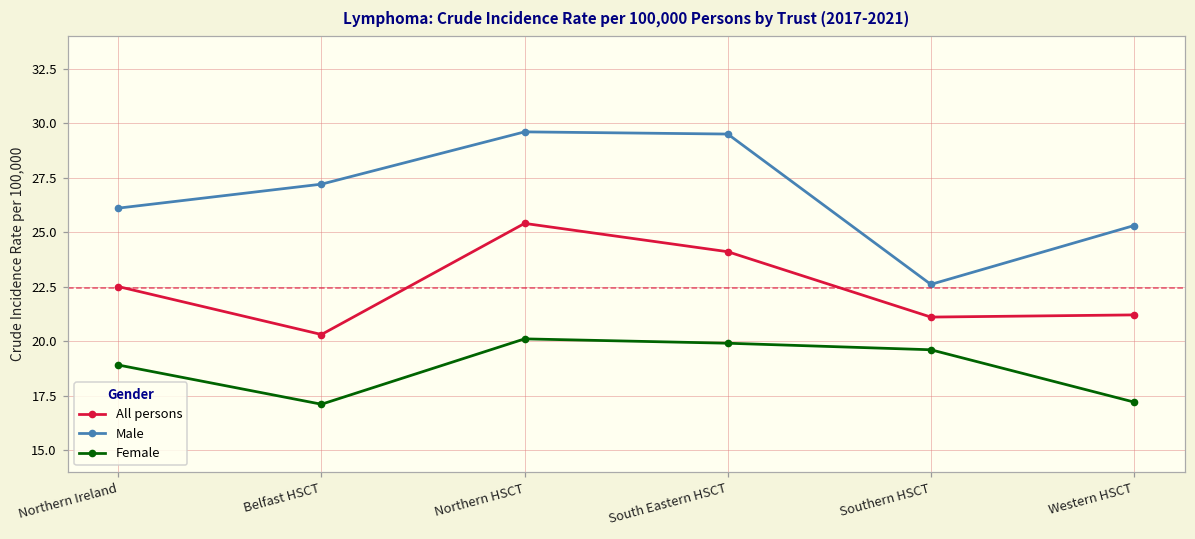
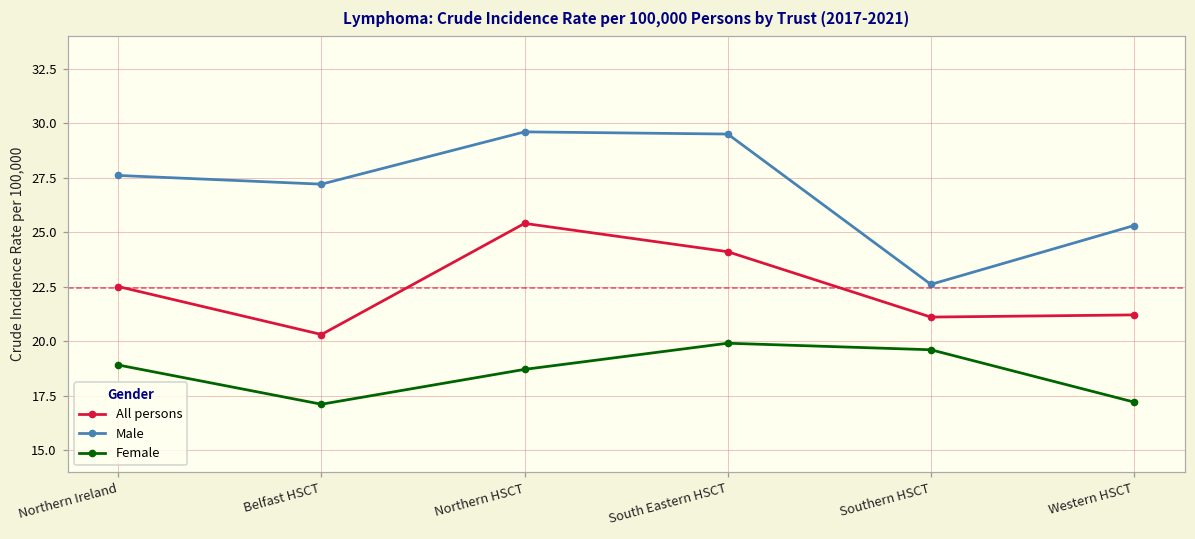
Male, Northern Ireland: 26.1 -> 27.6
Female, Northern HSCT: 20.1 -> 18.7
